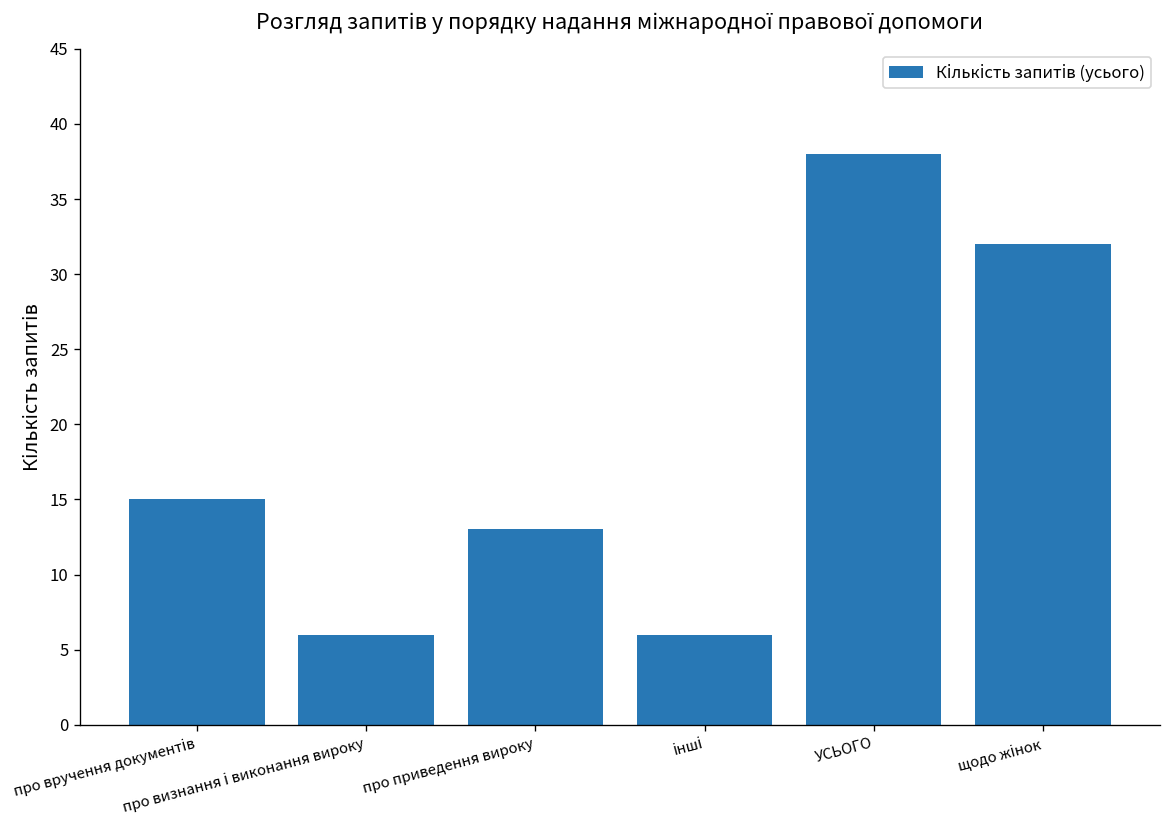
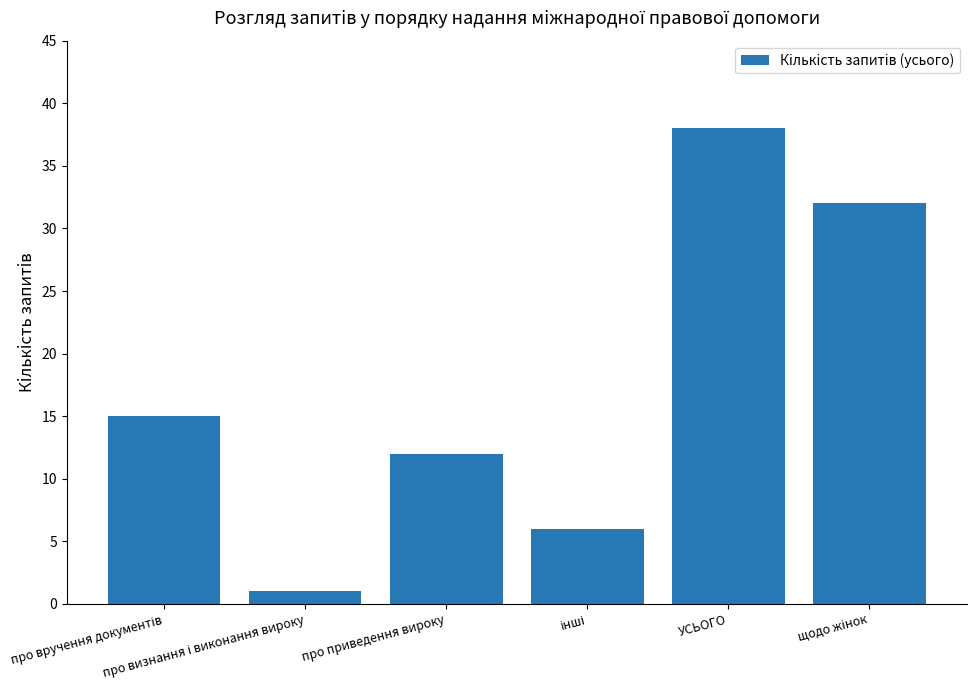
про визнання і виконання вироку: 6 -> 1
про приведення вироку: 13 -> 12
